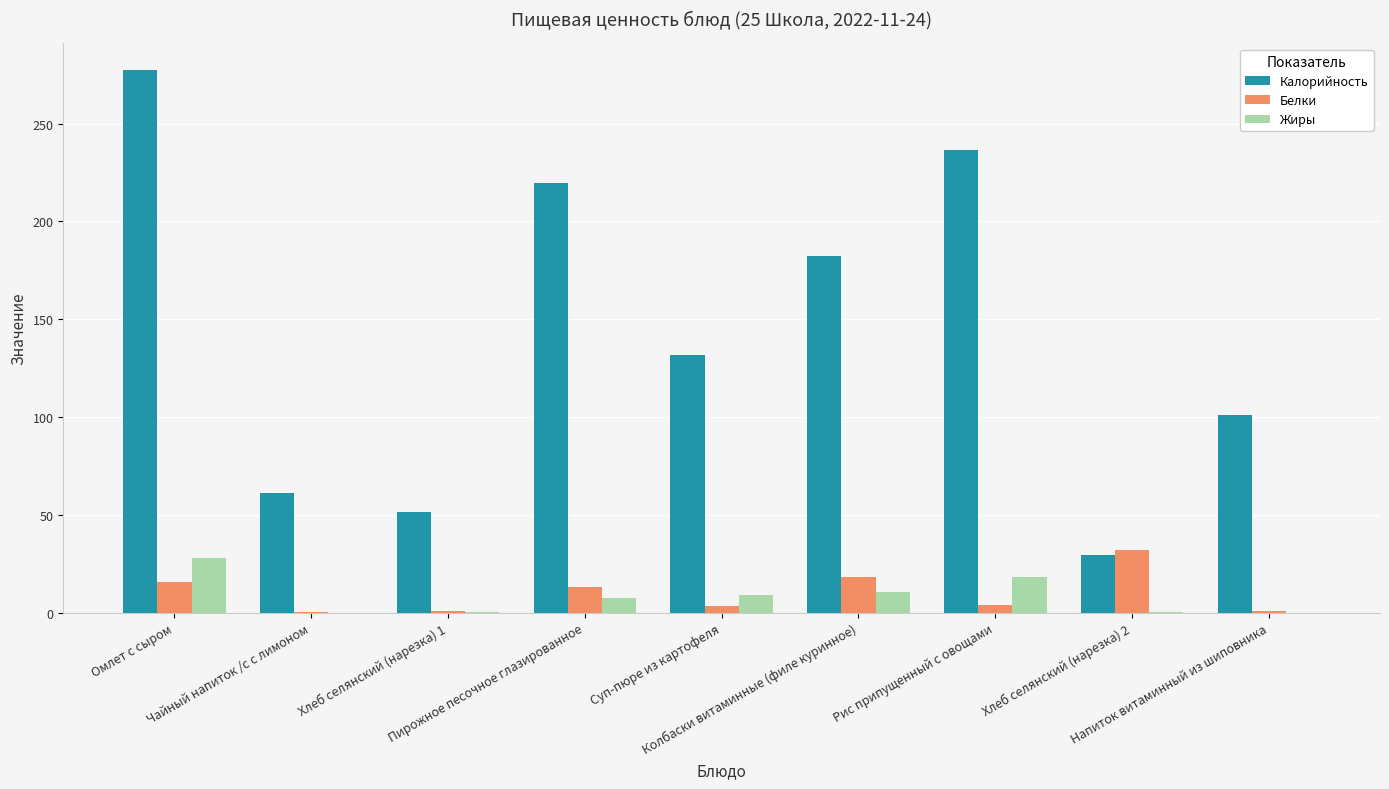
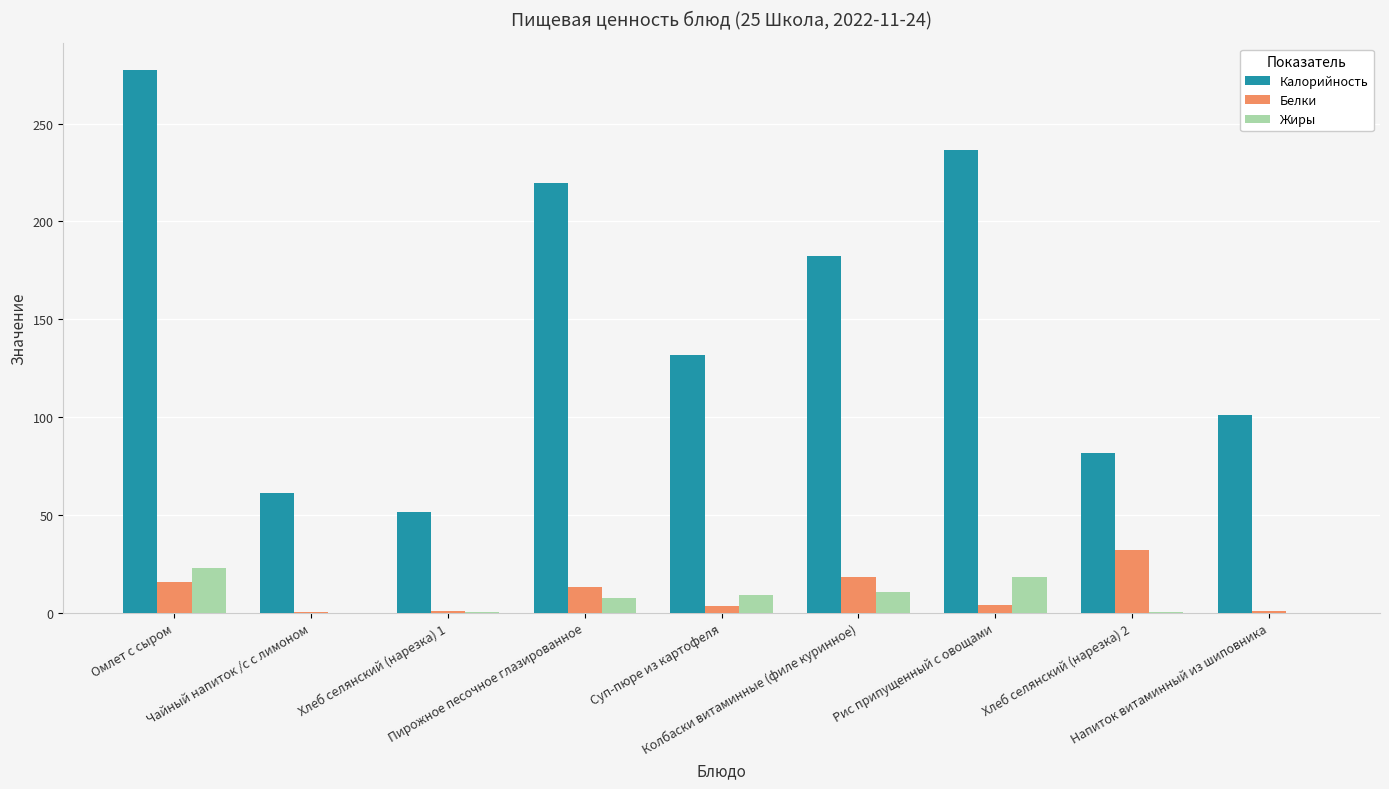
Жиры, Омлет с сыром: 28 -> 23
Калорийность, Хлеб селянский (нарезка) 2: 29 -> 82
